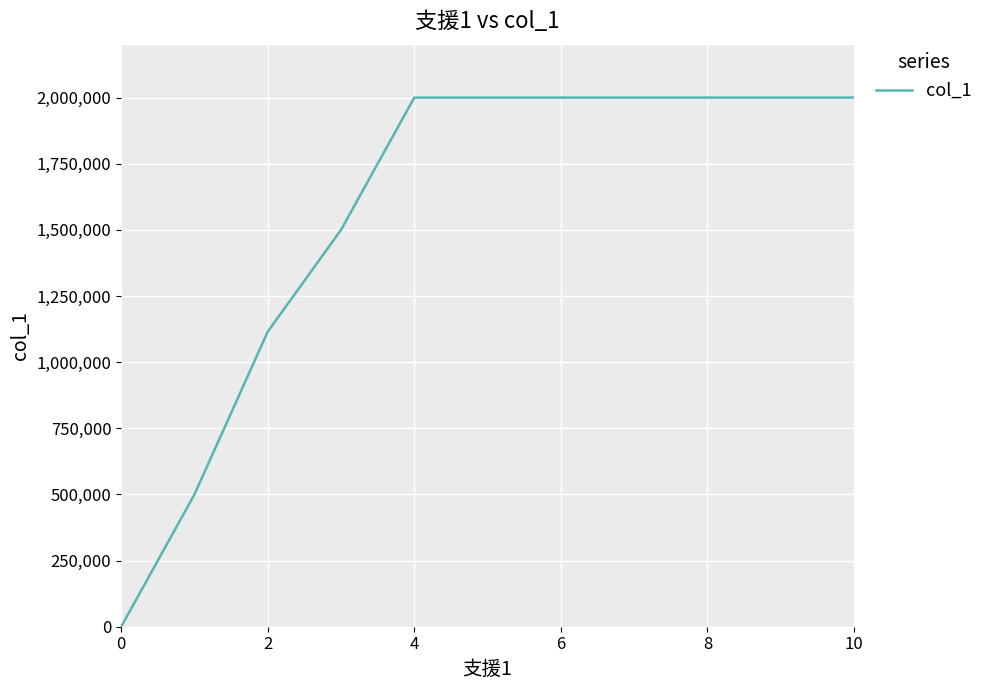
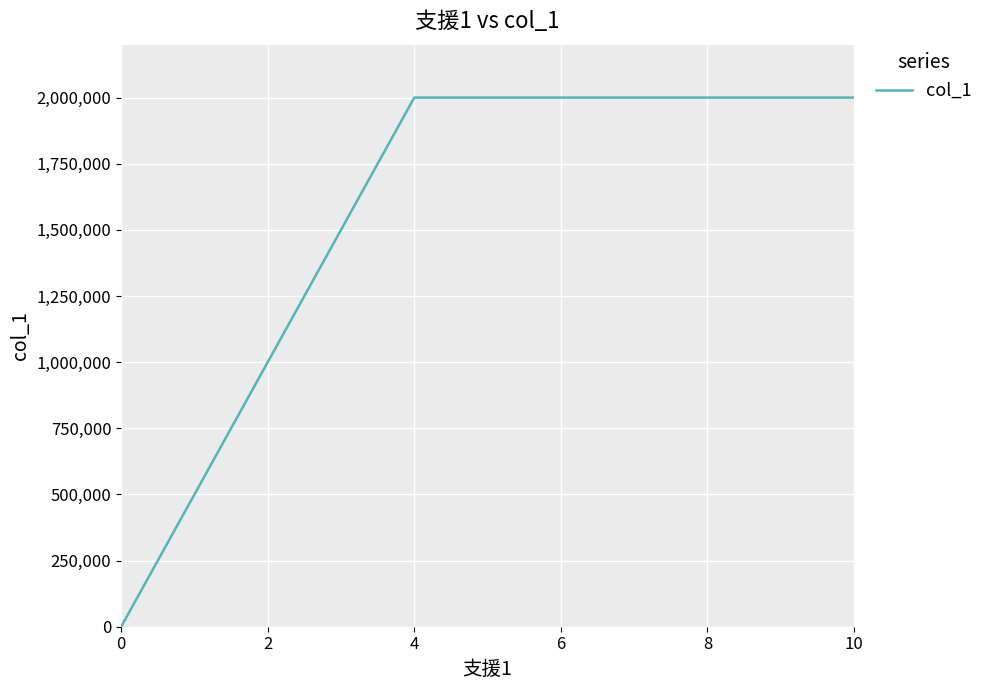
2: 1,120,000 -> 1,000,000
